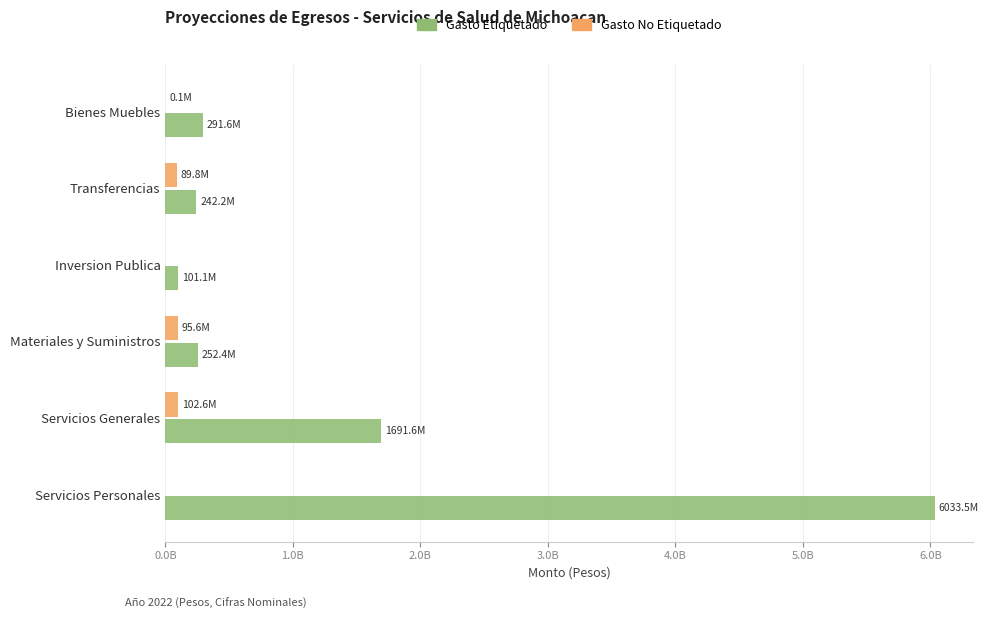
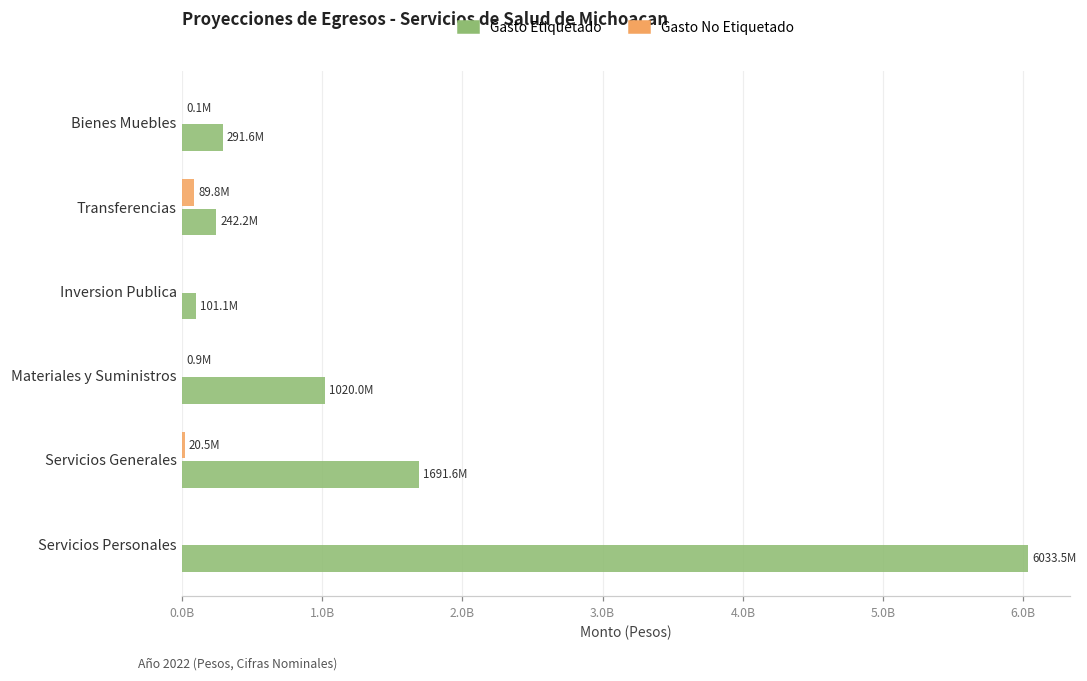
Gasto No Etiquetado, Materiales y Suministros: 95.6M -> 0.9M
Gasto Etiquetado, Materiales y Suministros: 252.4M -> 1020.0M
Gasto No Etiquetado, Servicios Generales: 102.6M -> 20.5M
